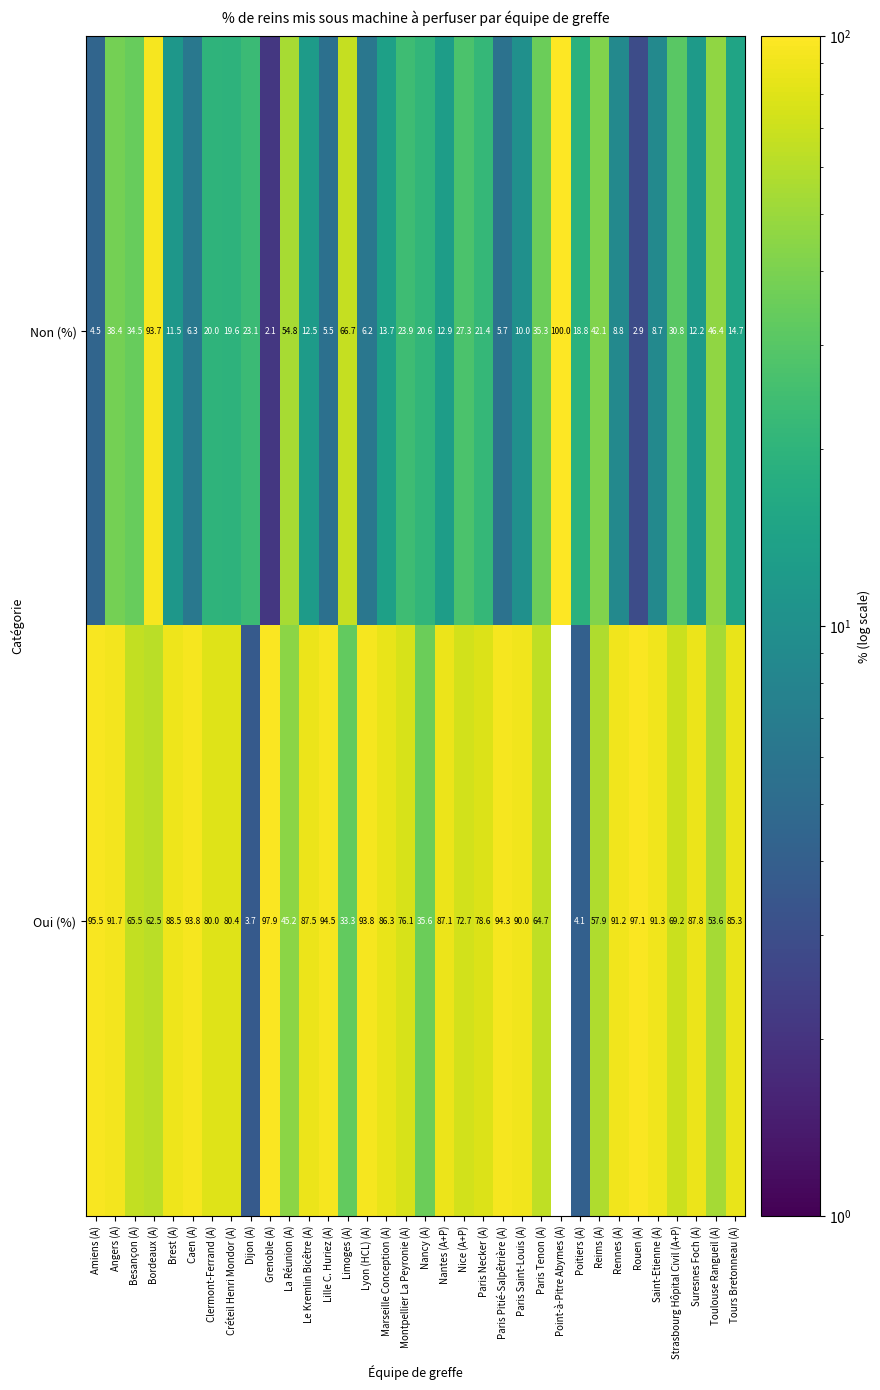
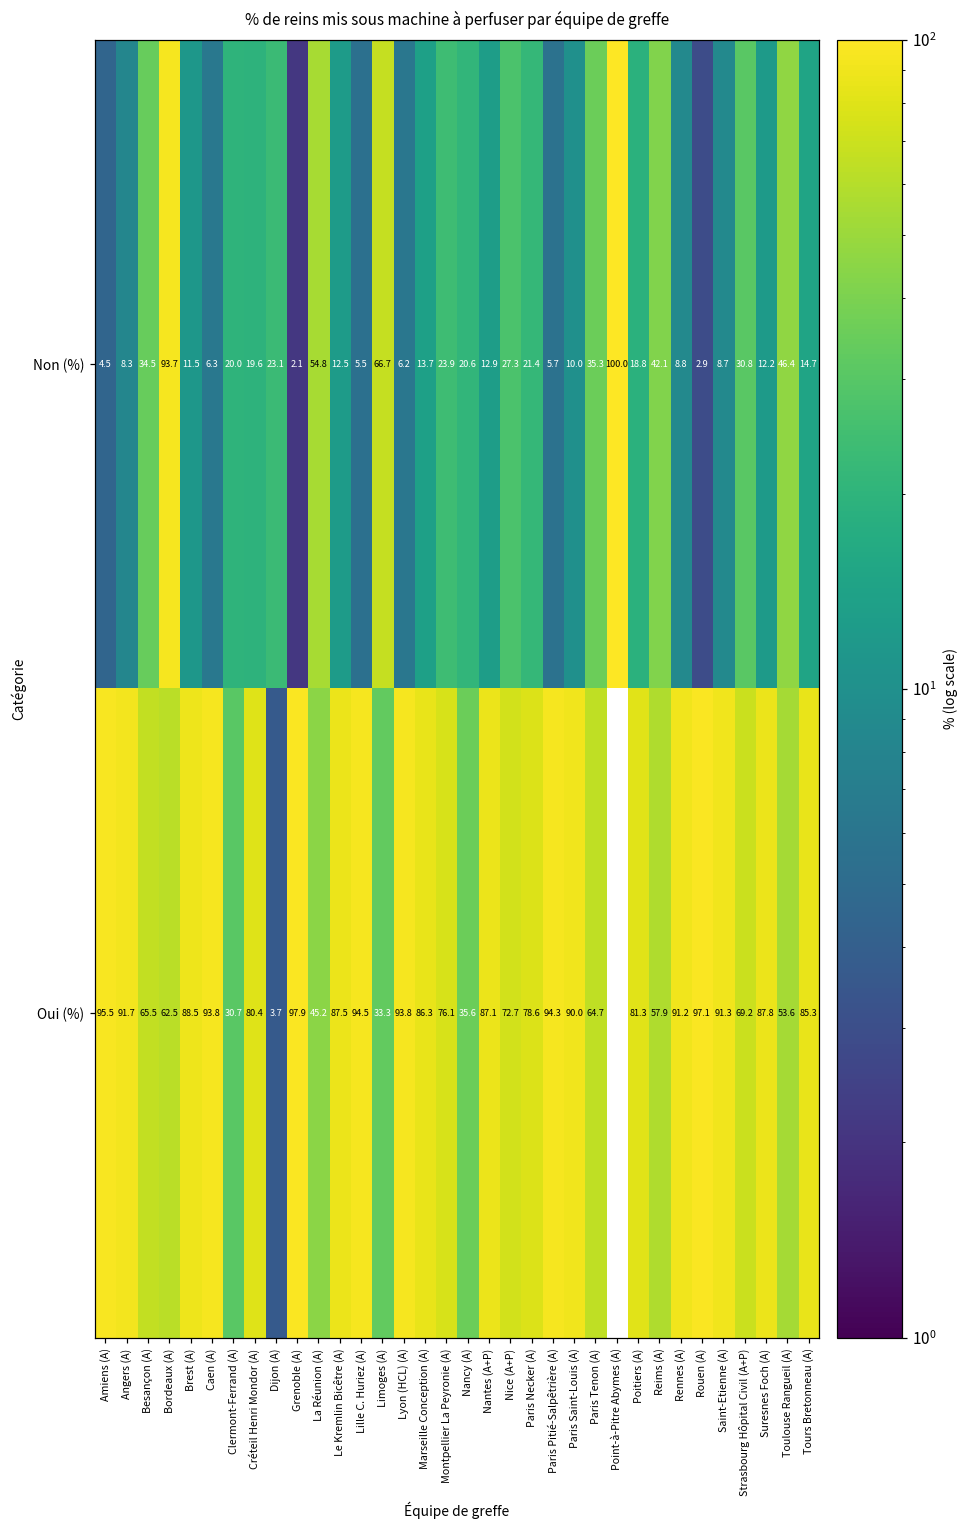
Non (%), Angers (A): 38.4 -> 8.3
Oui (%), Clermont-Ferrand (A): 80.0 -> 30.7
Oui (%), Poitiers (A): 4.1 -> 81.3
